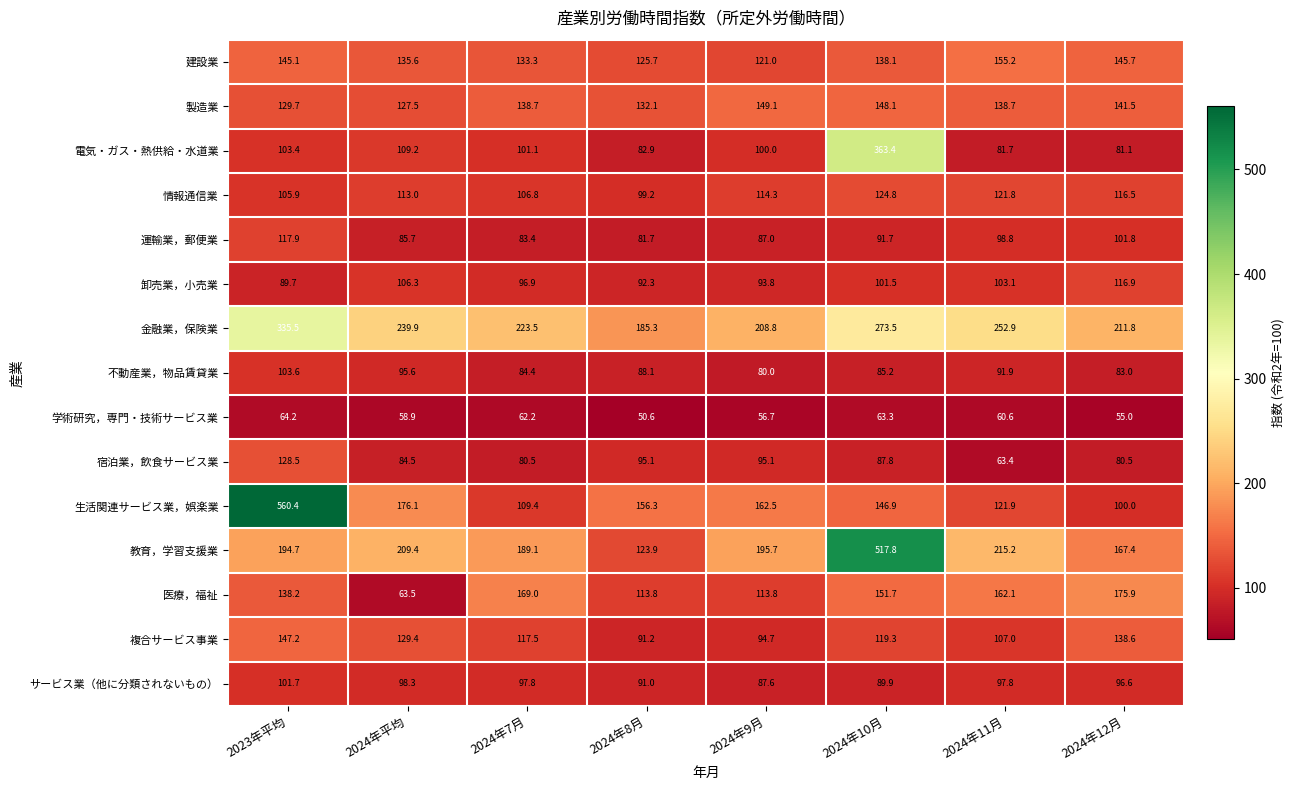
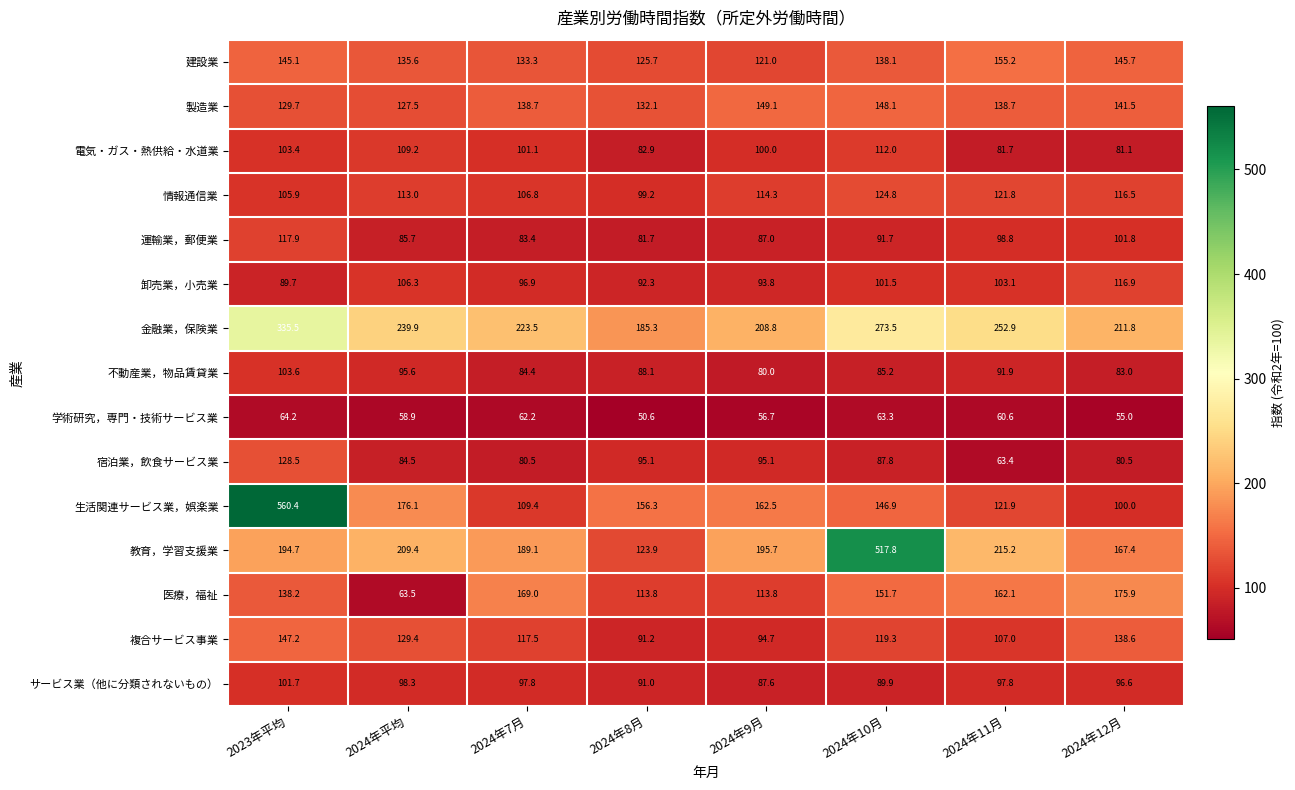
電気・ガス・熱供給・水道業, 2024年10月: 363.4 -> 112.0
